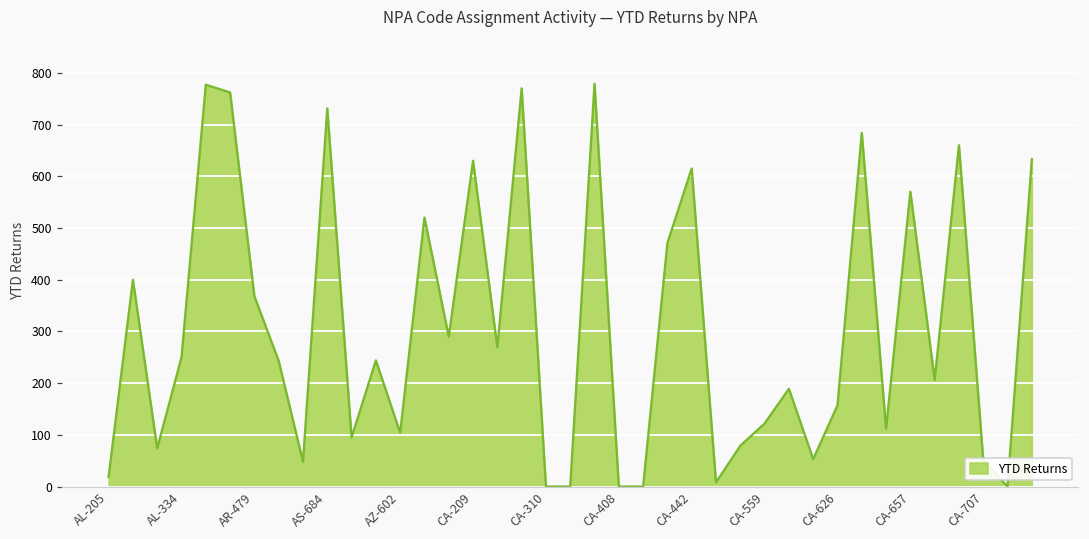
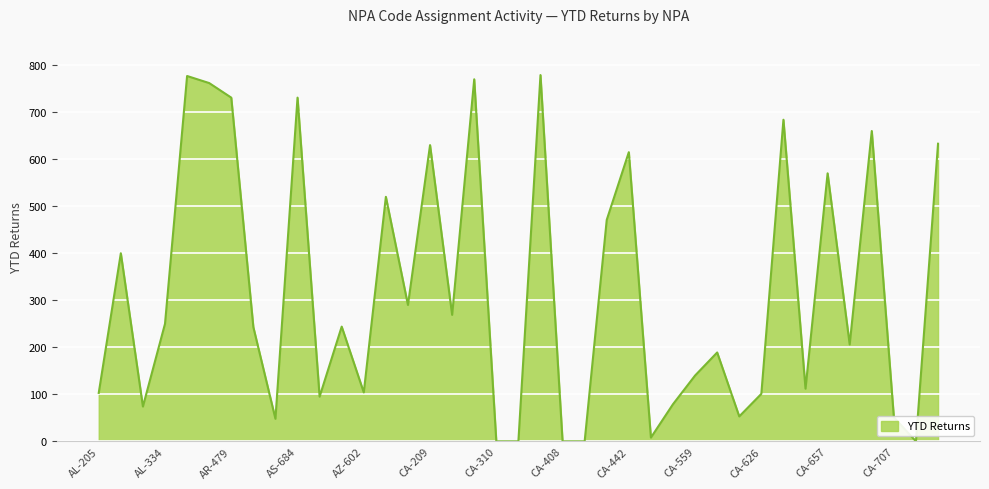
AL-205: 20 -> 100
AR-479: 370 -> 730
CA-559: 120 -> 140
CA-626: 160 -> 100
